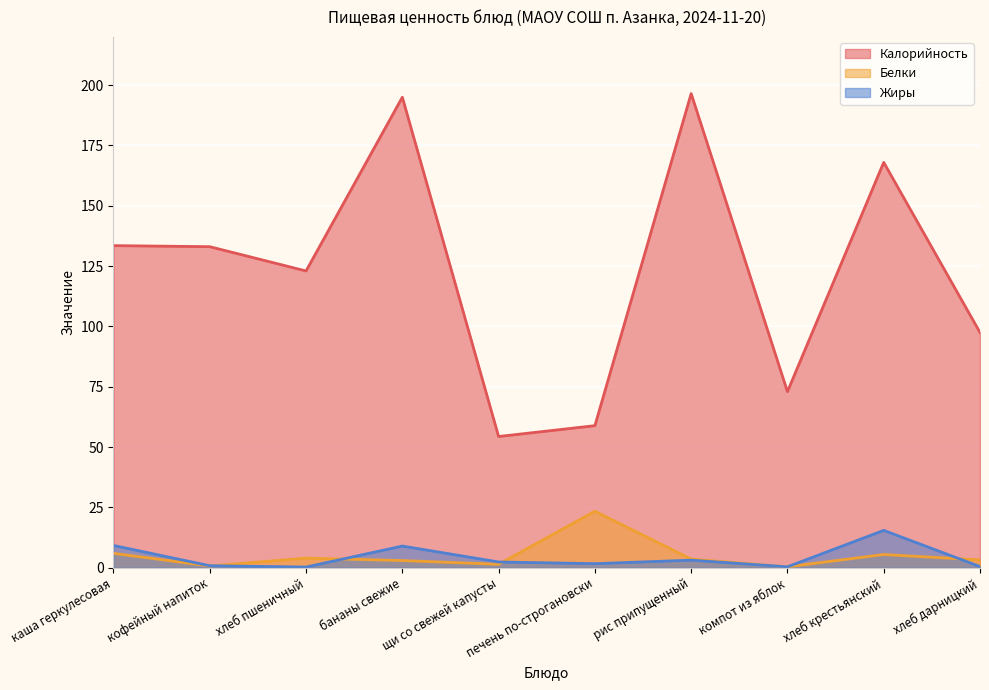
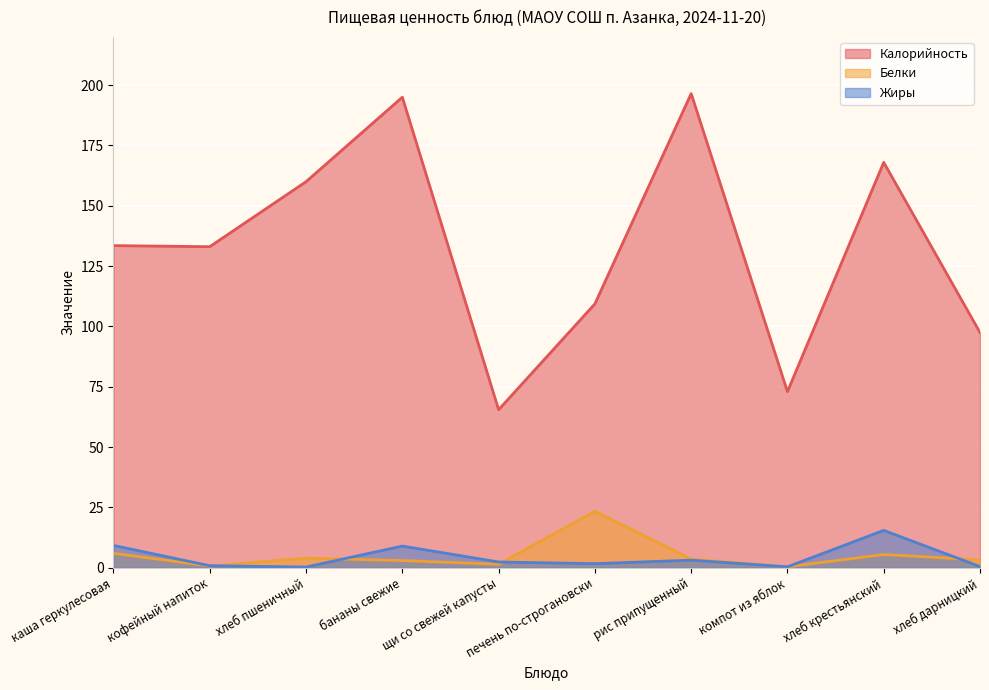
Калорийность, хлеб пшеничный: 123 -> 160
Калорийность, щи со свежей капусты: 54 -> 66
Калорийность, печень по-строгановски: 59 -> 109
